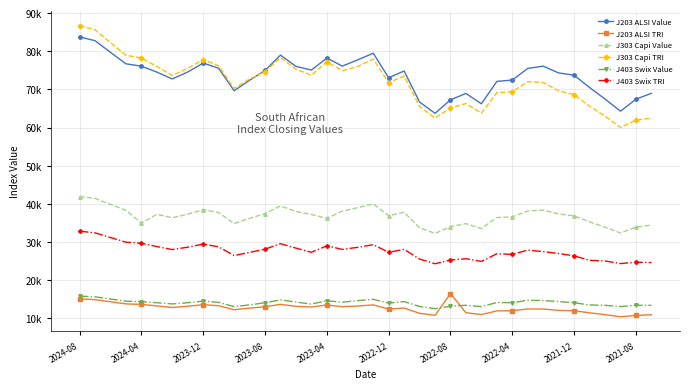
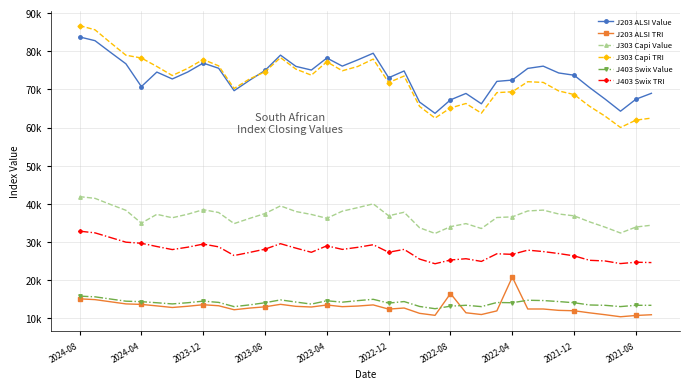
J203 ALSI Value, 2024-04: 76000 -> 71000
J203 ALSI TRI, 2022-04: 12000 -> 21000
